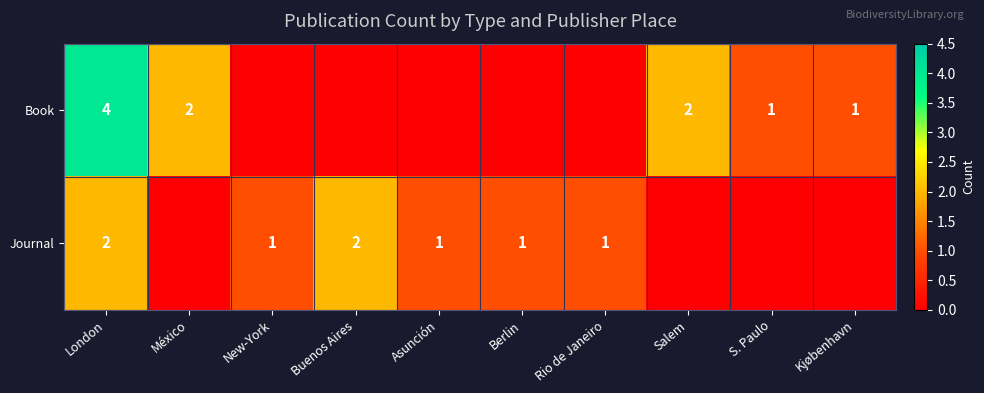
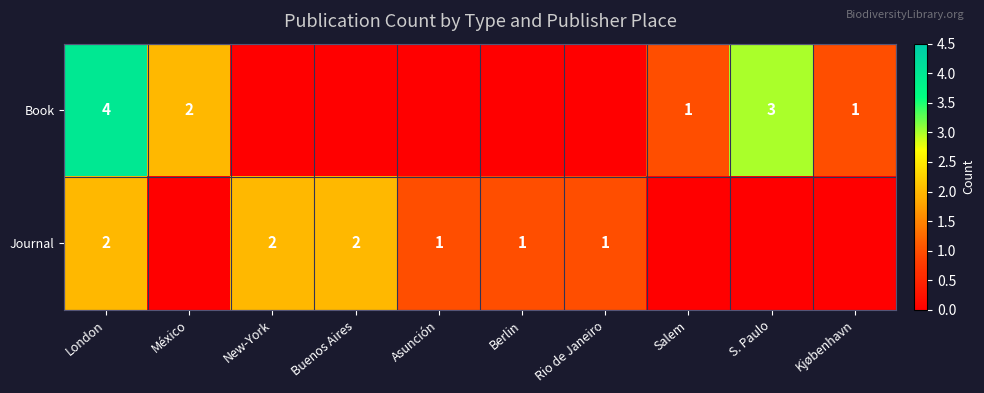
Book, Salem: 2 -> 1
Book, S. Paulo: 1 -> 3
Journal, New-York: 1 -> 2
